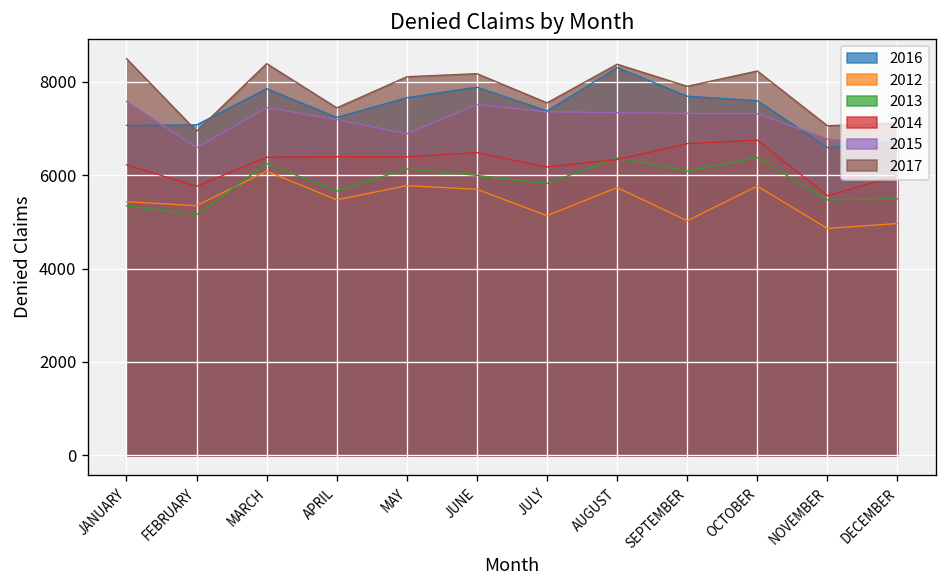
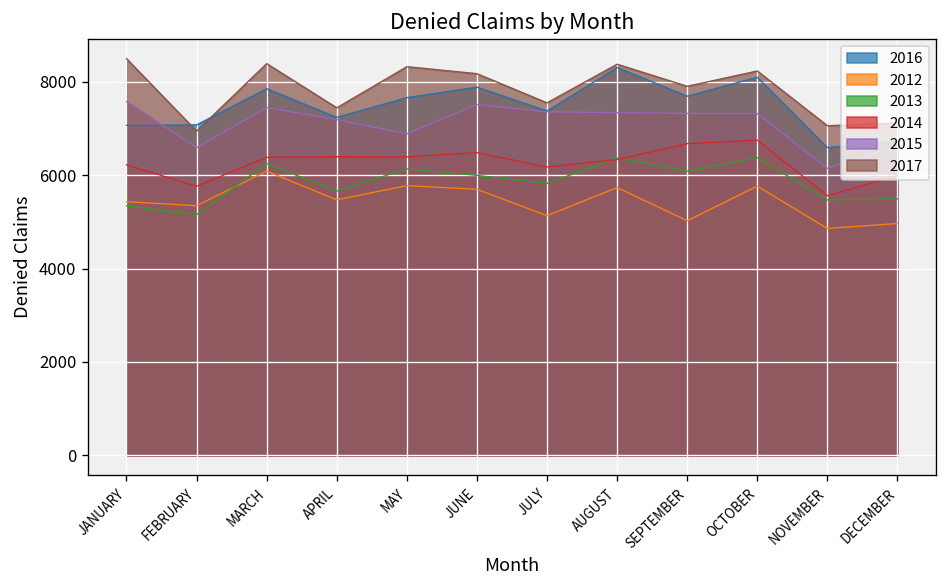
2017, MAY: 8100 -> 8300
2016, OCTOBER: 7600 -> 8100
2015, NOVEMBER: 6800 -> 6100
